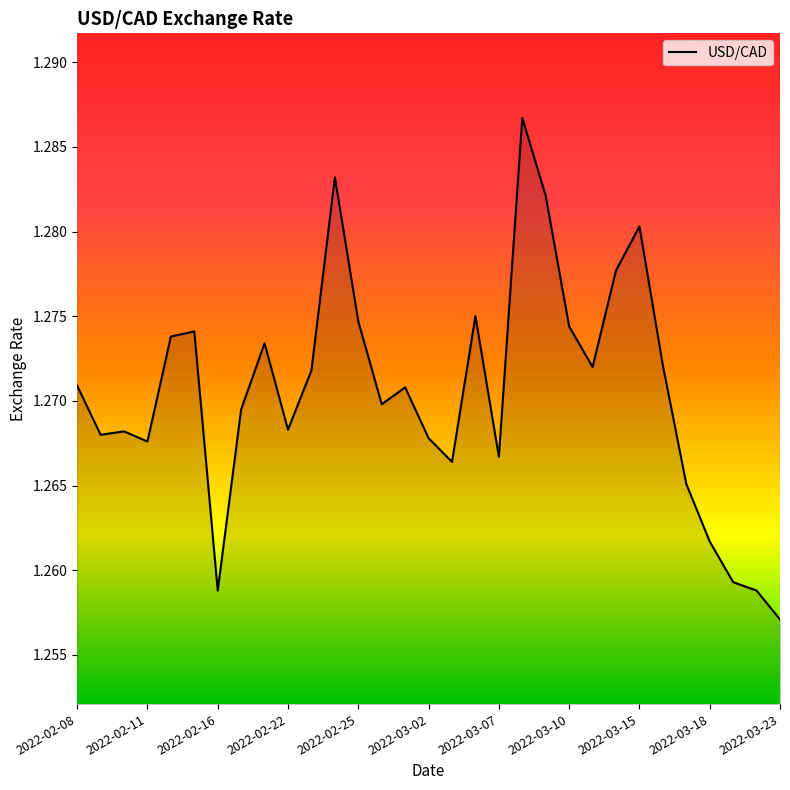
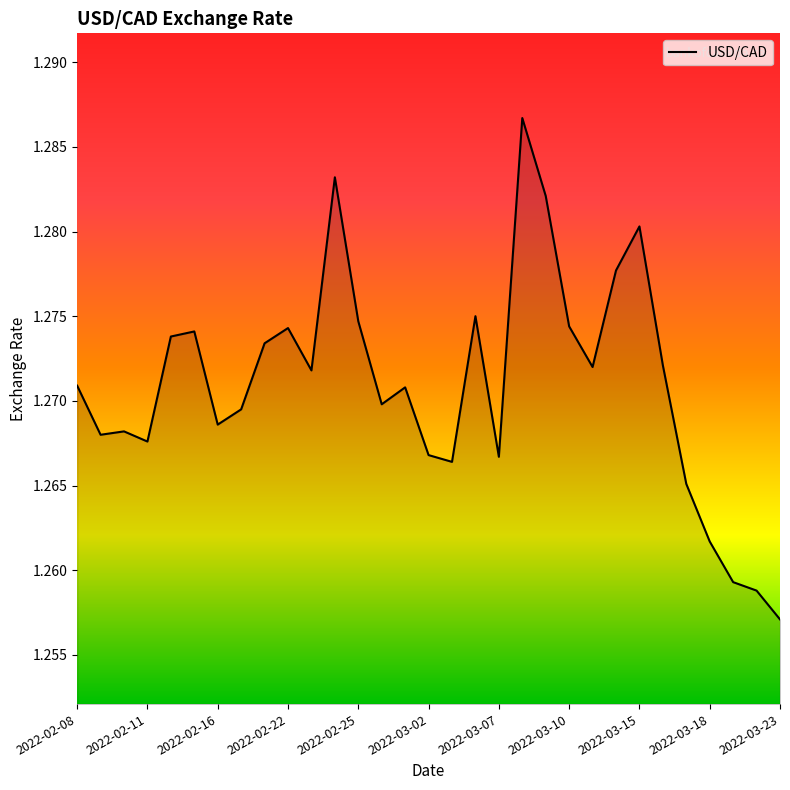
2022-02-16: 1.2588 -> 1.2686
2022-02-22: 1.2683 -> 1.2743
2022-03-02: 1.2678 -> 1.2668
